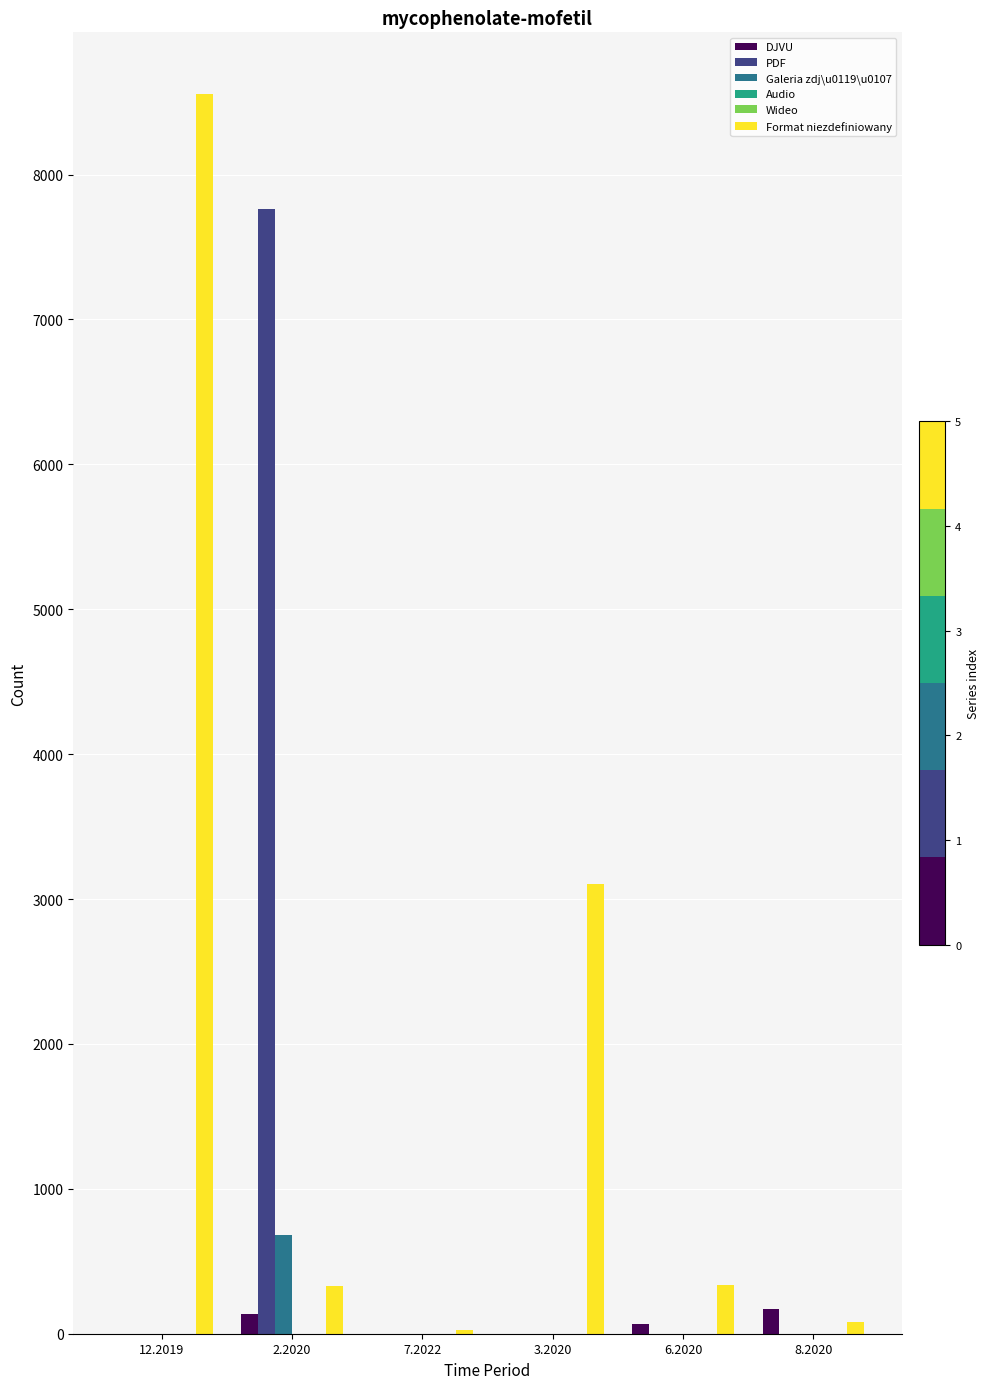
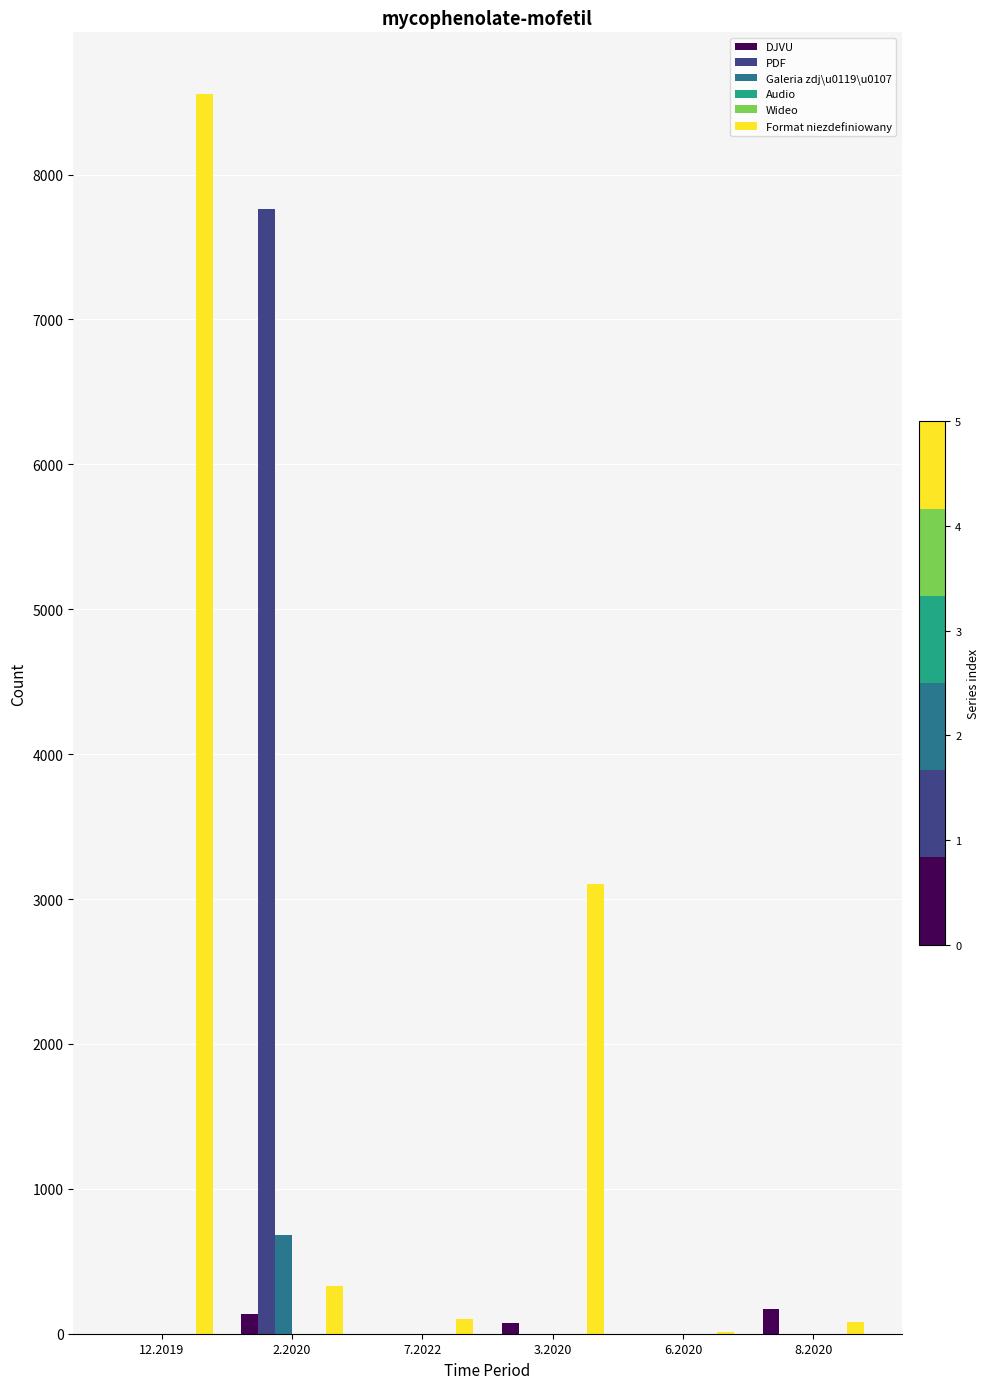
Format niezdefiniowany, 7.2022: 30 -> 100
DJVU, 3.2020: 0 -> 80
DJVU, 6.2020: 70 -> 0
Format niezdefiniowany, 6.2020: 340 -> 10
